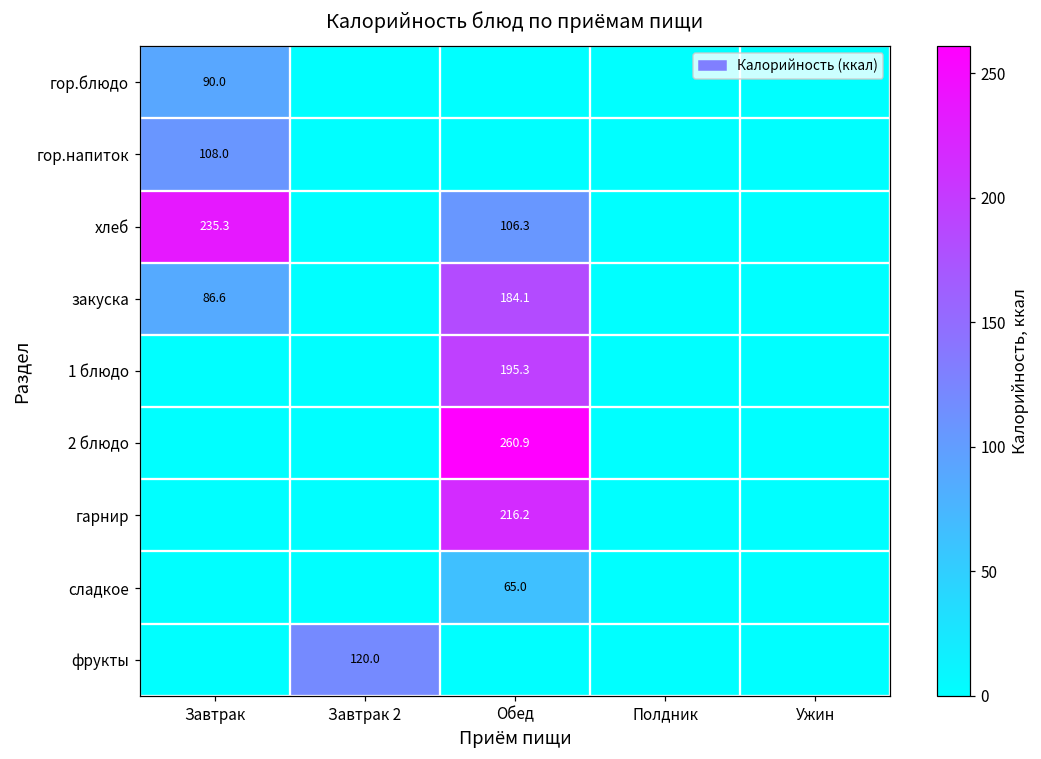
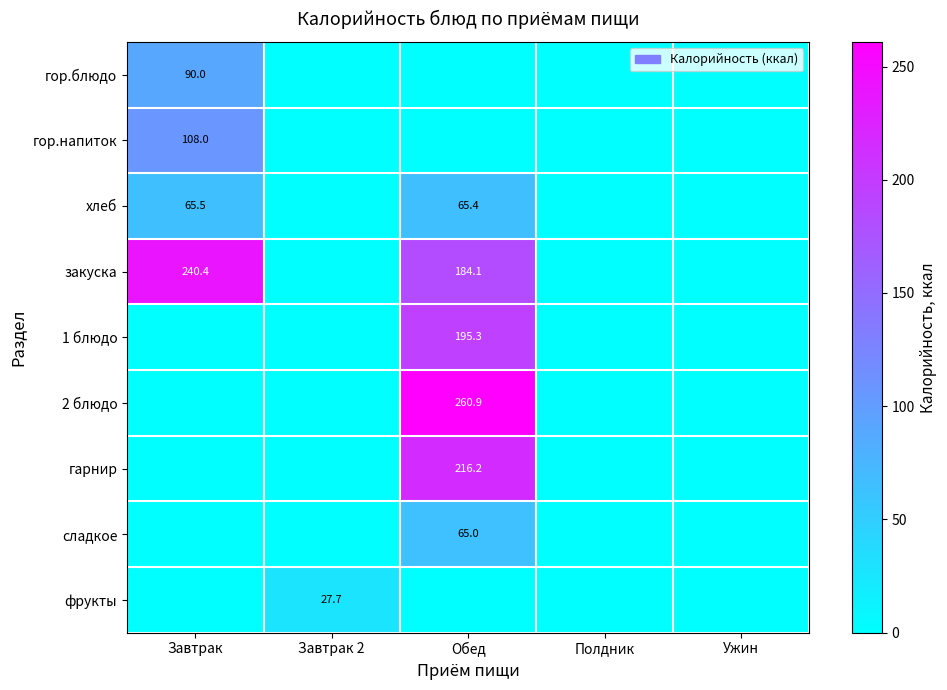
хлеб, Завтрак: 235.3 -> 65.5
хлеб, Обед: 106.3 -> 65.4
закуска, Завтрак: 86.6 -> 240.4
фрукты, Завтрак 2: 120.0 -> 27.7
